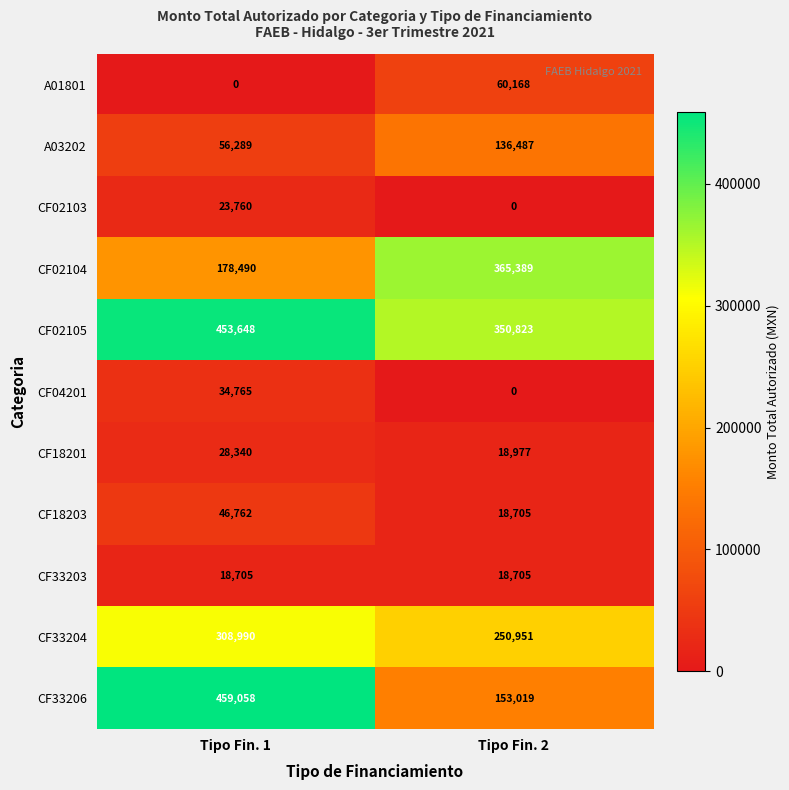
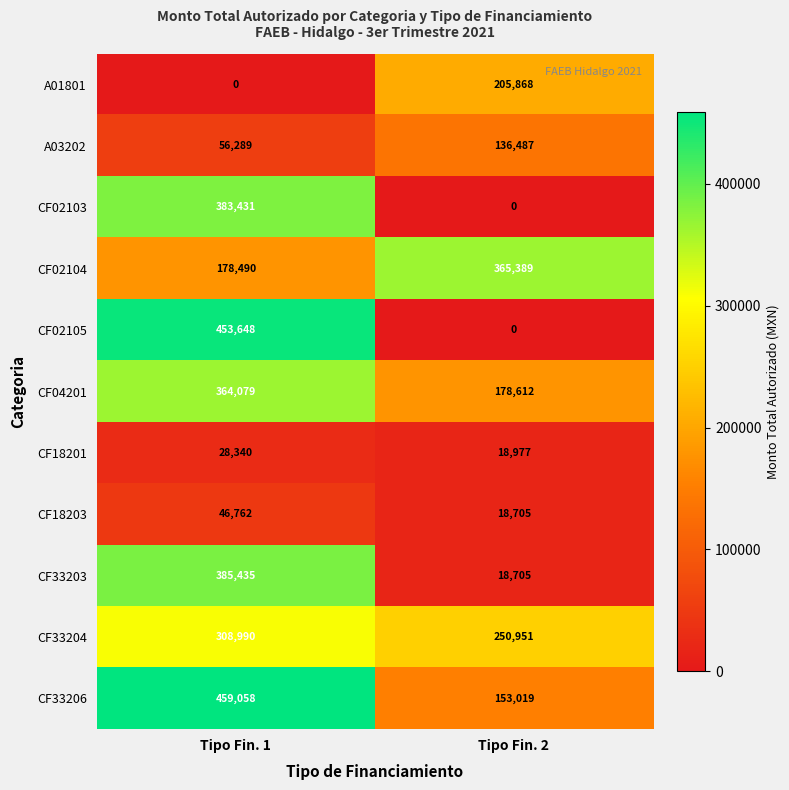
A01801, Tipo Fin. 2: 60,168 -> 205,868
CF02103, Tipo Fin. 1: 23,760 -> 383,431
CF02105, Tipo Fin. 2: 350,823 -> 0
CF04201, Tipo Fin. 1: 34,765 -> 364,079
CF04201, Tipo Fin. 2: 0 -> 178,612
CF33203, Tipo Fin. 1: 18,705 -> 385,435
